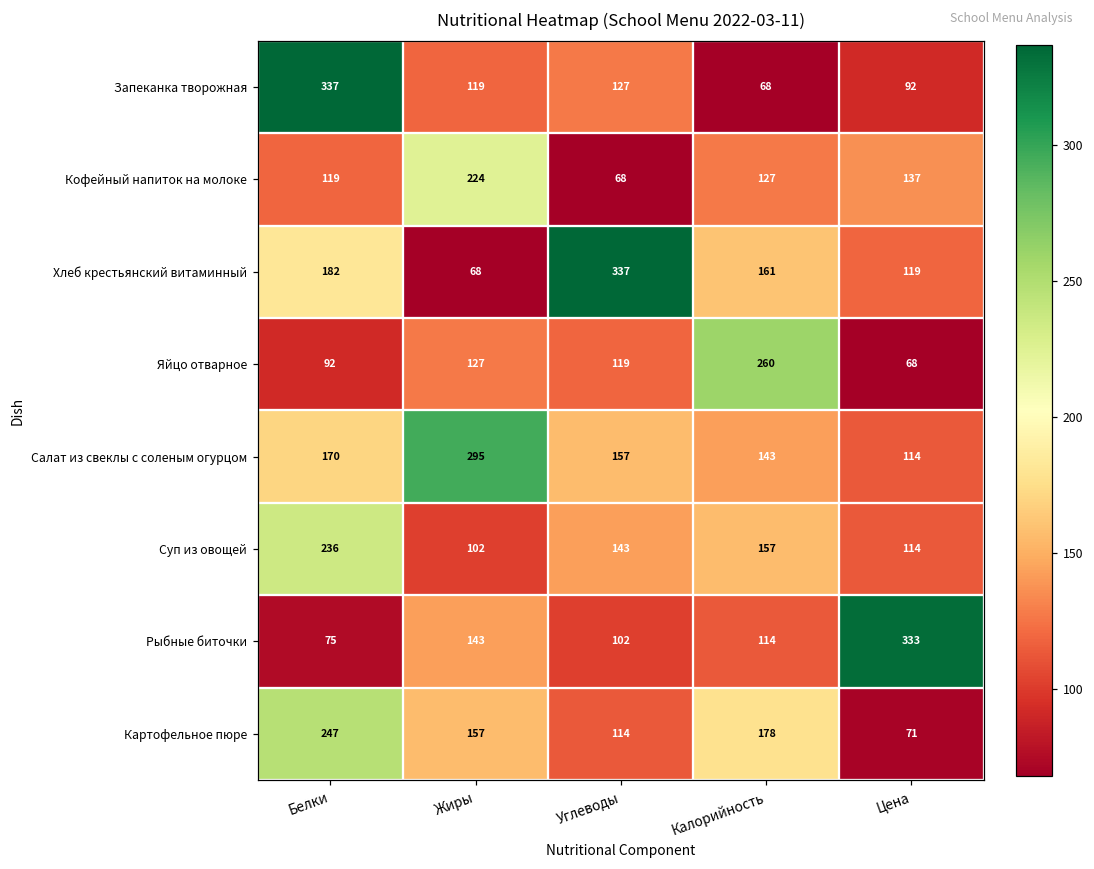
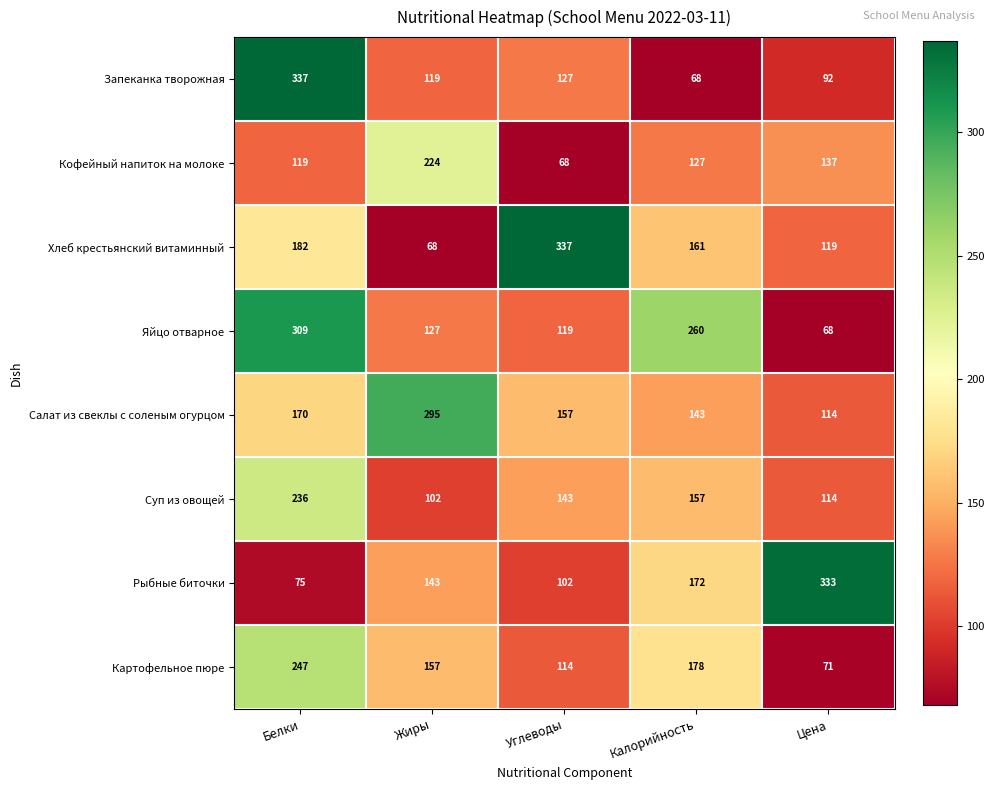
Яйцо отварное, Белки: 92 -> 309
Рыбные биточки, Калорийность: 114 -> 172
